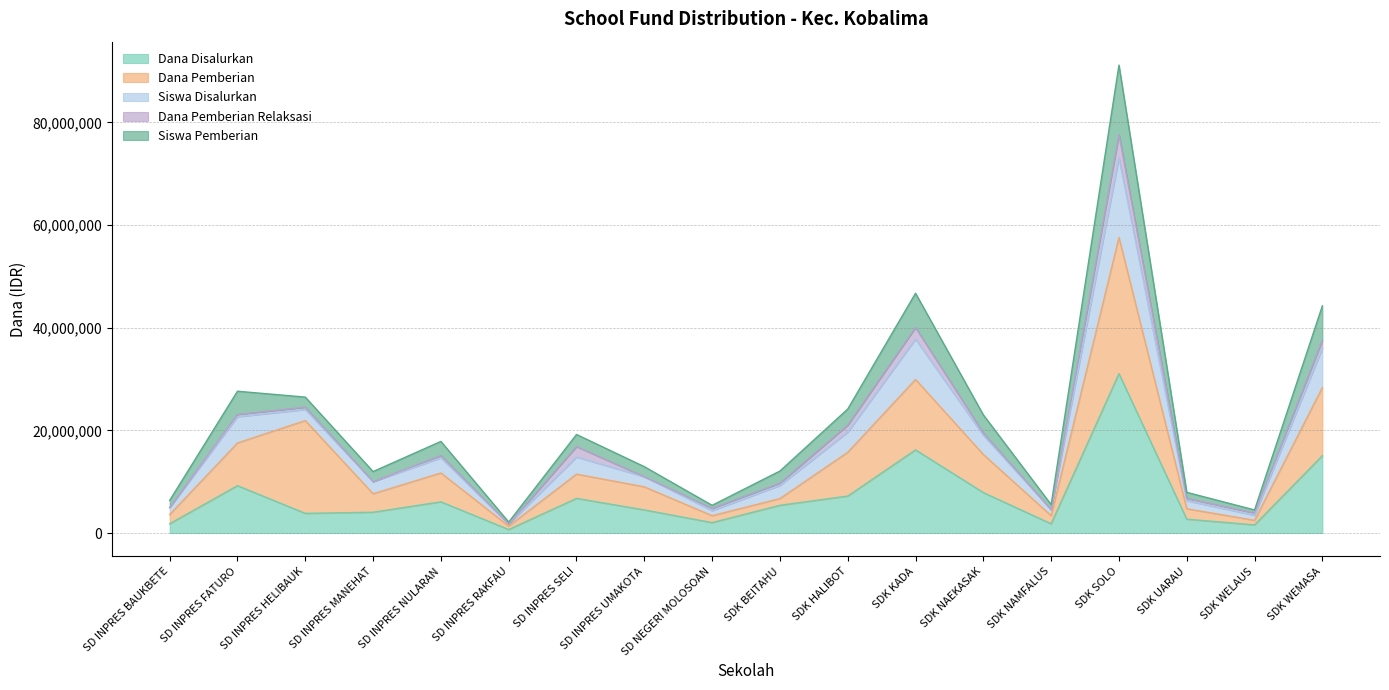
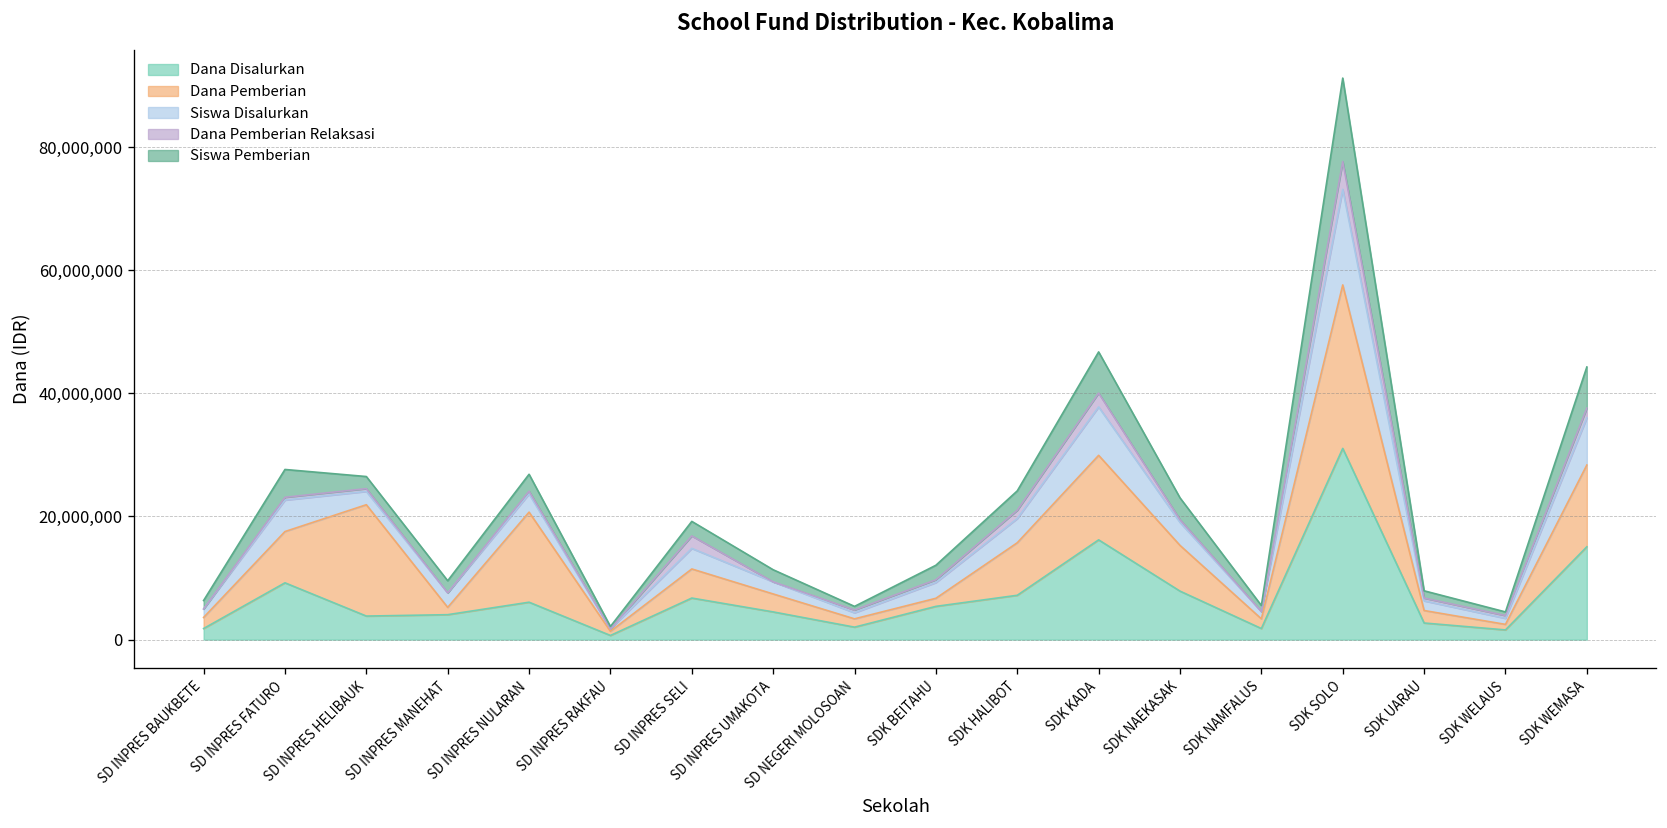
Dana Pemberian, SD INPRES MANEHAT: 4,000,000 -> 1,000,000
Dana Pemberian, SD INPRES NULARAN: 6,000,000 -> 15,000,000
Dana Pemberian, SD INPRES UMAKOTA: 5,000,000 -> 3,000,000
